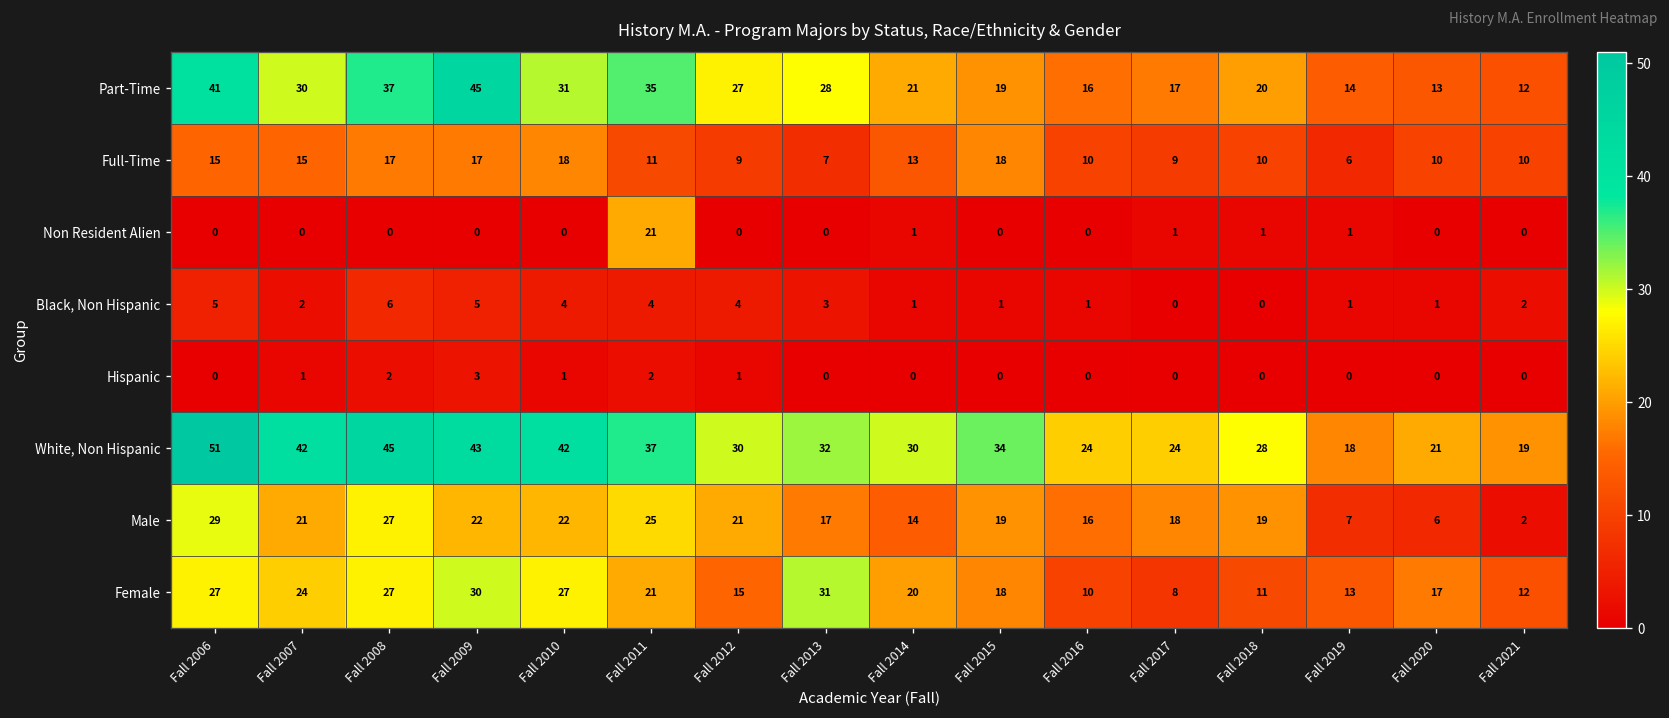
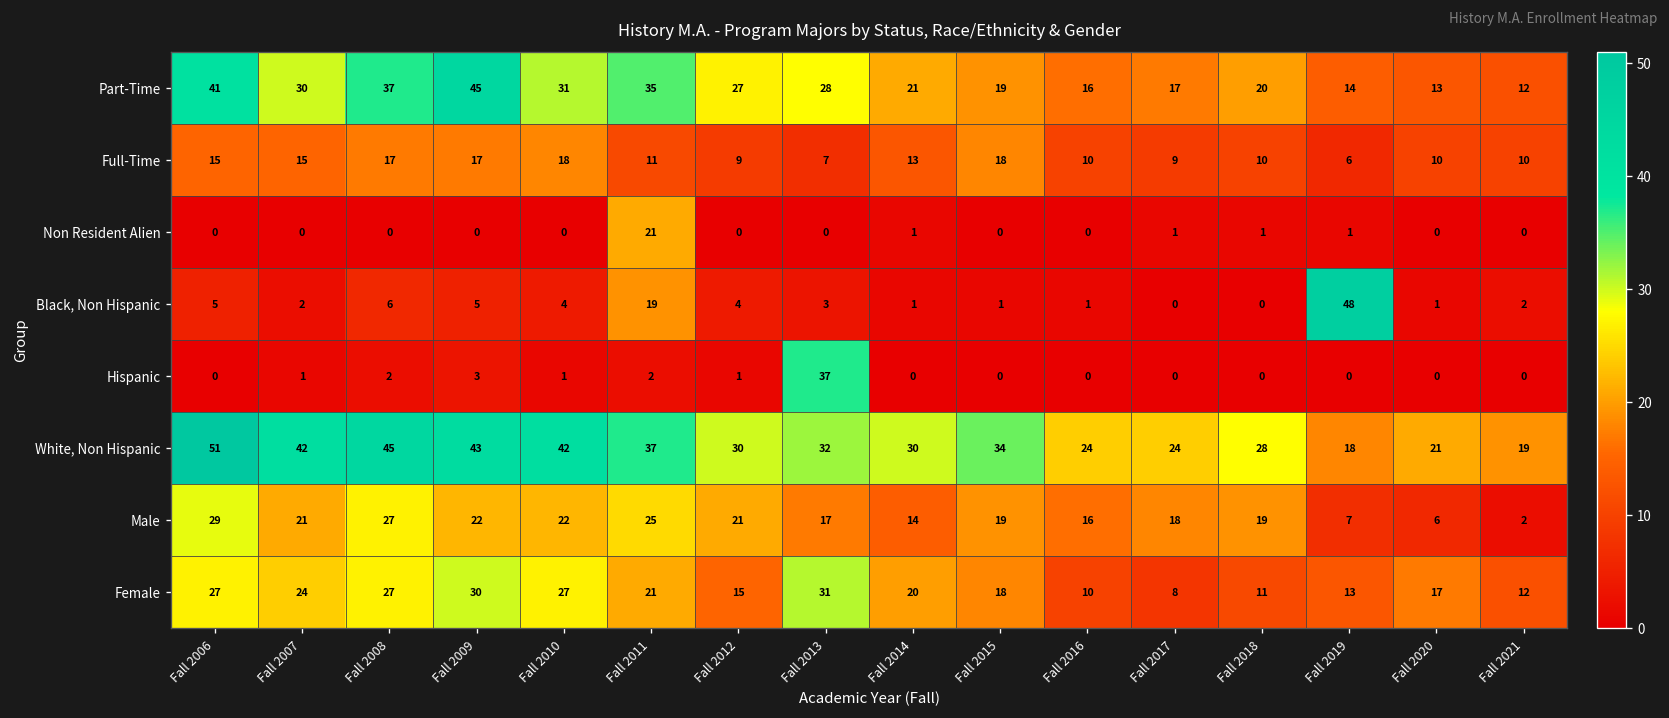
Black, Non Hispanic, Fall 2011: 4 -> 19
Black, Non Hispanic, Fall 2019: 1 -> 48
Hispanic, Fall 2013: 0 -> 37
